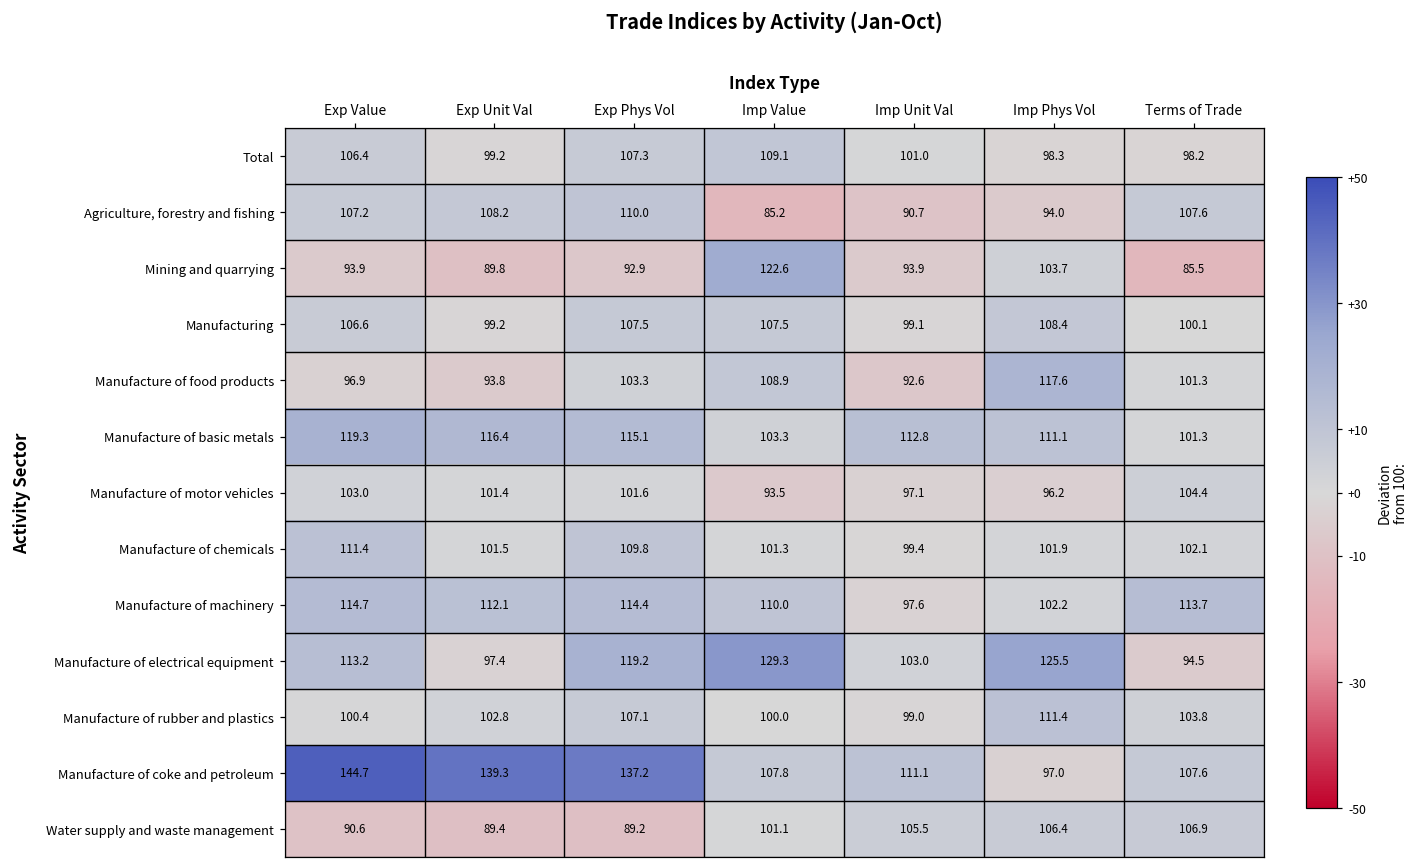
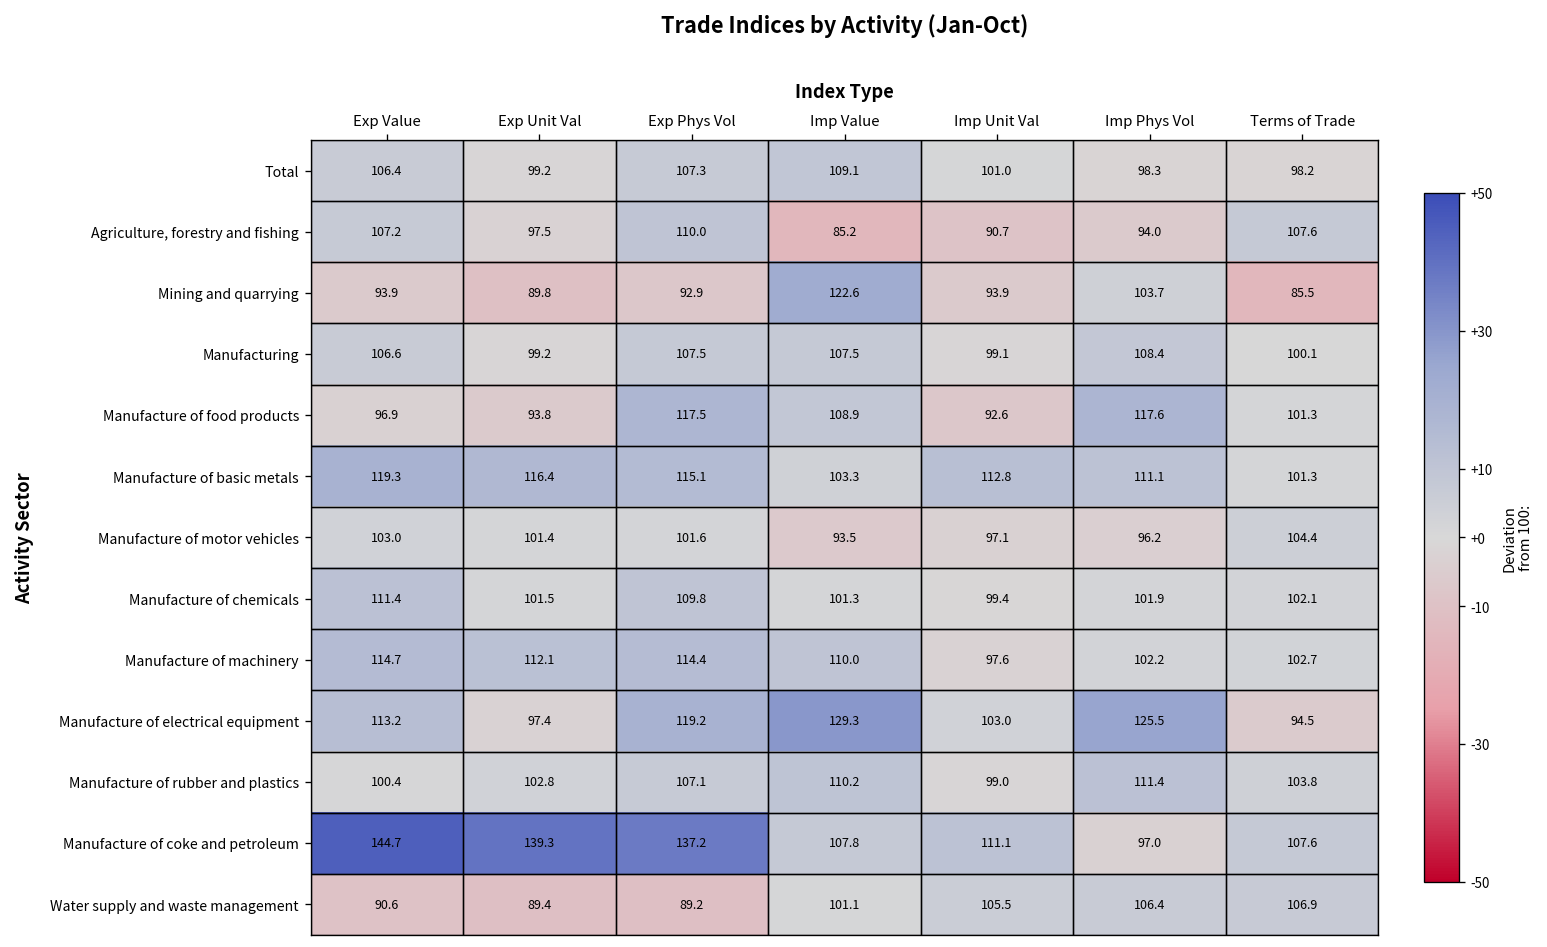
Agriculture, forestry and fishing, Exp Unit Val: 108.2 -> 97.5
Manufacture of food products, Exp Phys Vol: 103.3 -> 117.5
Manufacture of machinery, Terms of Trade: 113.7 -> 102.7
Manufacture of rubber and plastics, Imp Value: 100.0 -> 110.2
